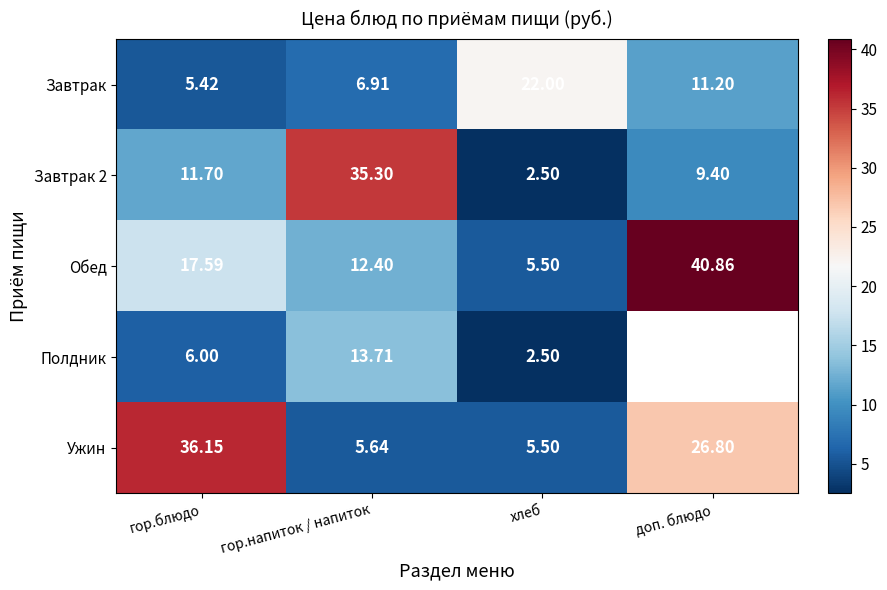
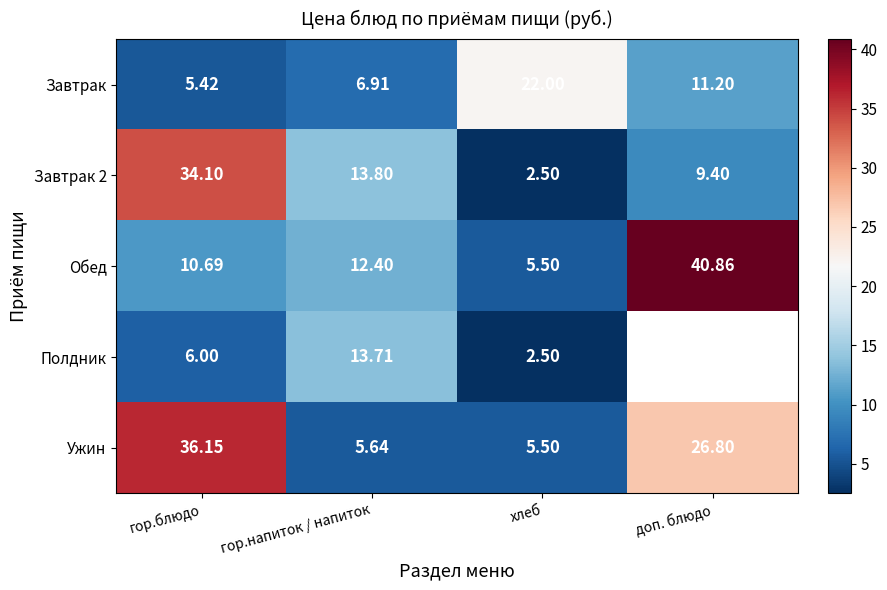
Завтрак 2, гор.блюдо: 11.70 -> 34.10
Завтрак 2, гор.напиток / напиток: 35.30 -> 13.80
Обед, гор.блюдо: 17.59 -> 10.69
